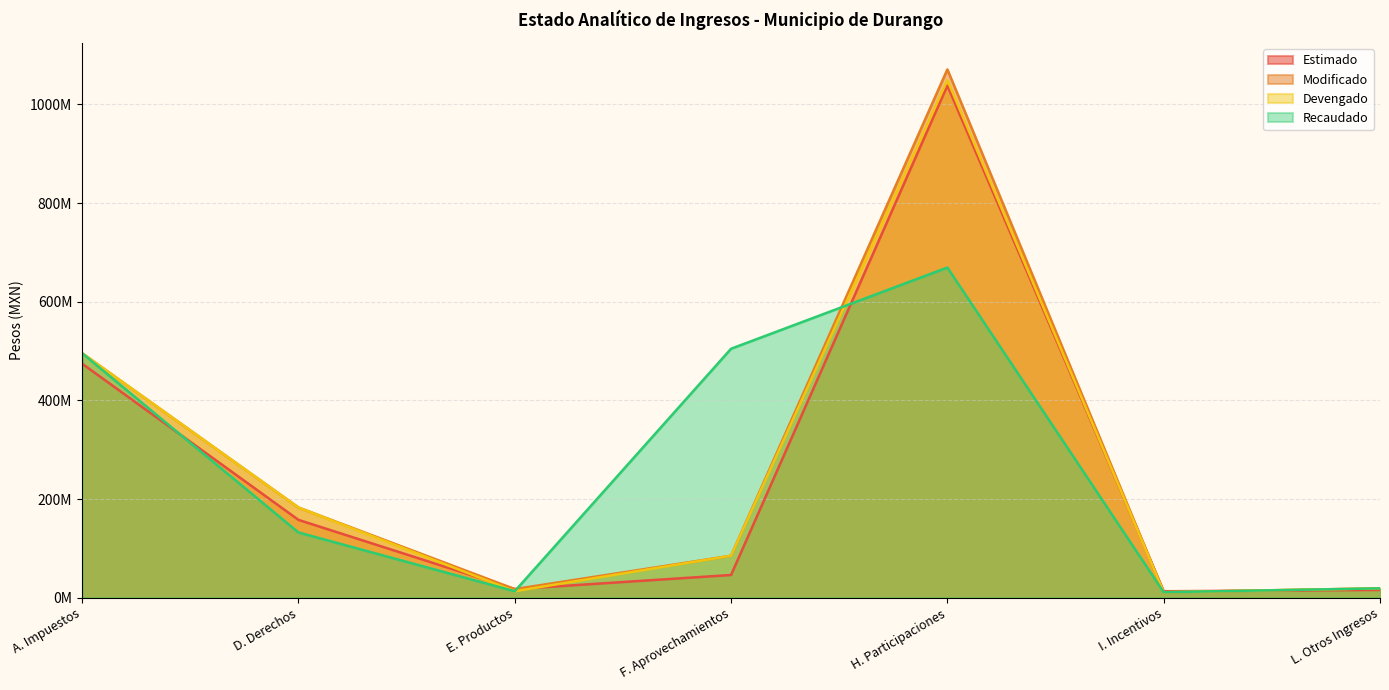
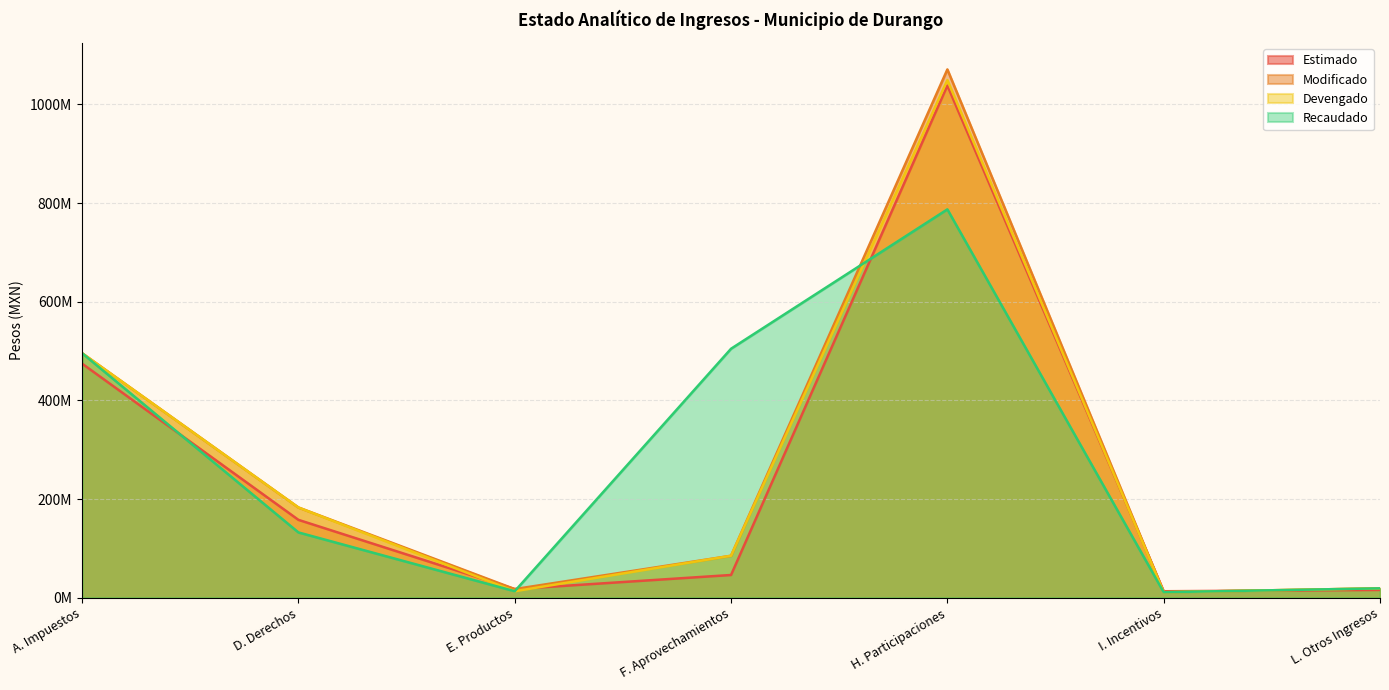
Recaudado, H. Participaciones: 670000000 -> 790000000
